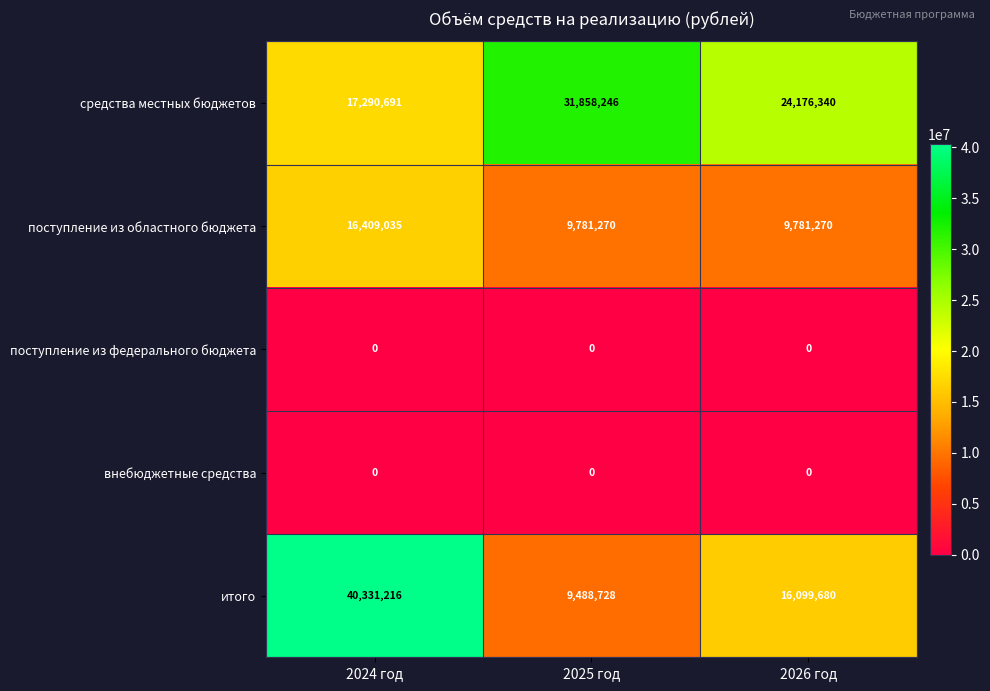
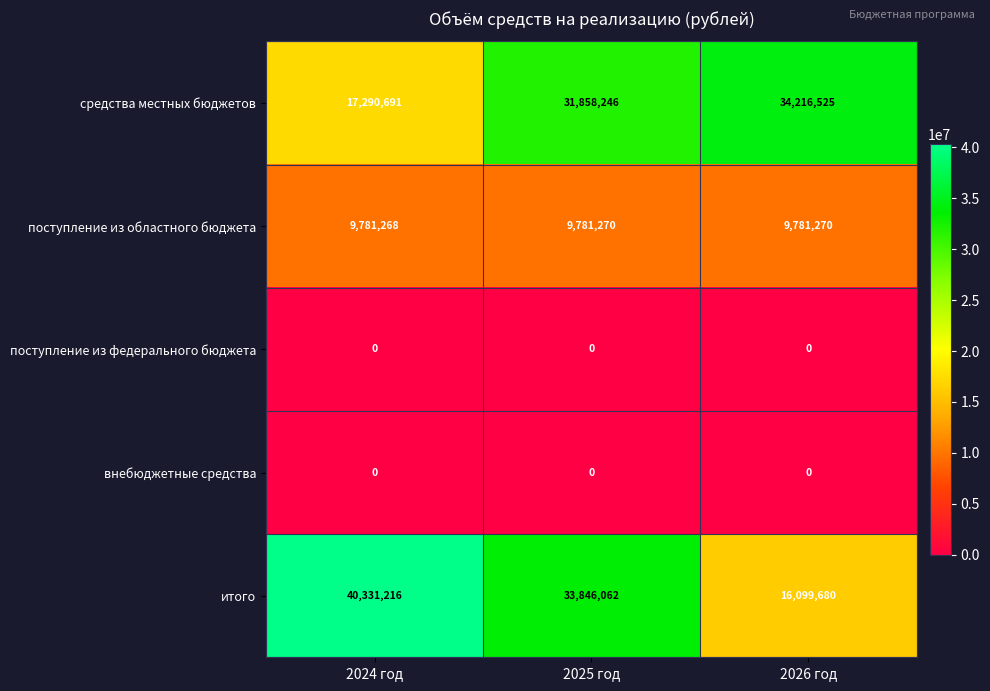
средства местных бюджетов, 2026 год: 24,176,340 -> 34,216,525
поступление из областного бюджета, 2024 год: 16,409,035 -> 9,781,268
итого, 2025 год: 9,488,728 -> 33,846,062
